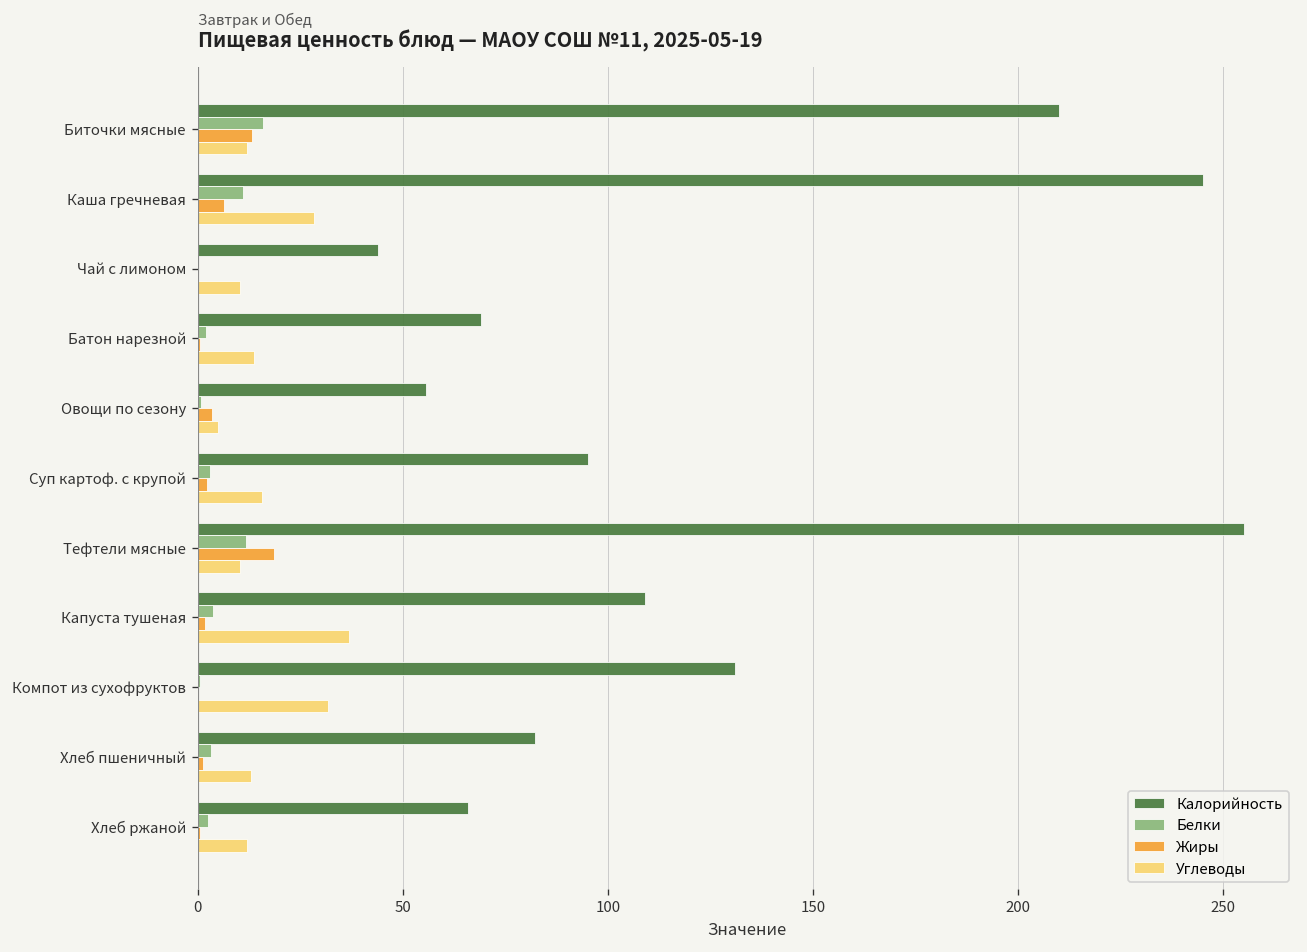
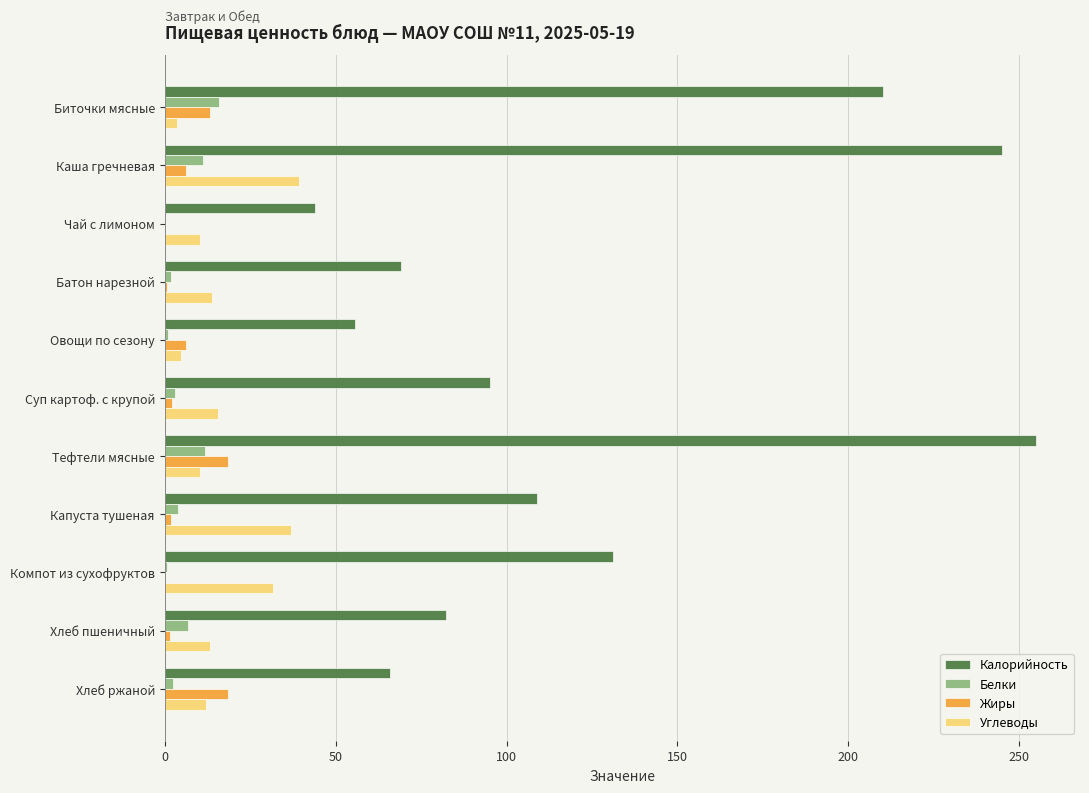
Углеводы, Биточки мясные: 12 -> 4
Углеводы, Каша гречневая: 28 -> 39
Жиры, Овощи по сезону: 4 -> 6
Белки, Хлеб пшеничный: 3 -> 7
Жиры, Хлеб ржаной: 1 -> 19
